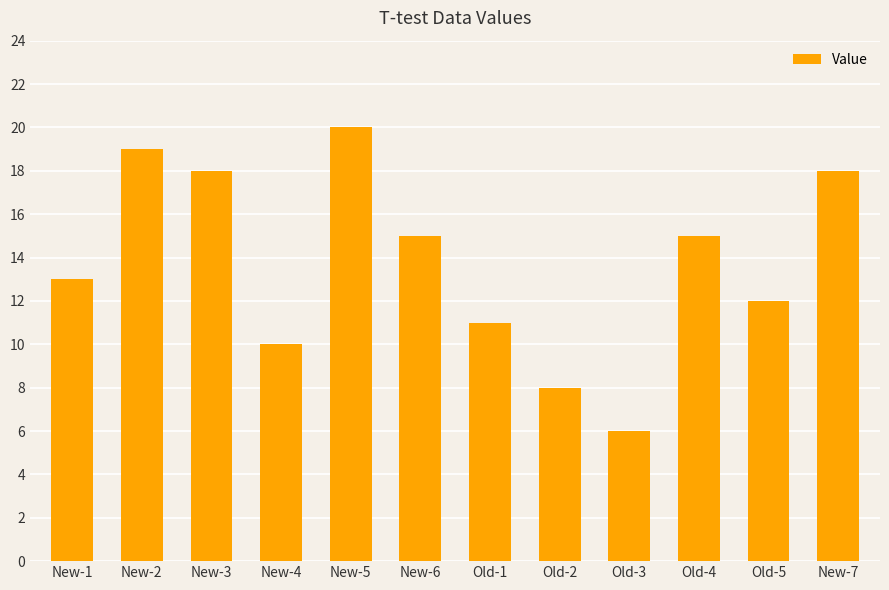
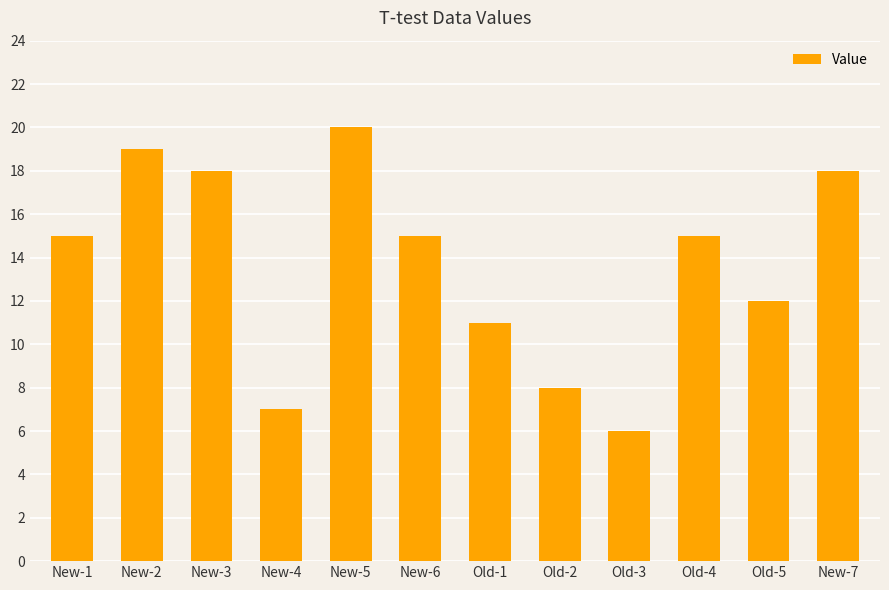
New-1: 13 -> 15
New-4: 10 -> 7
